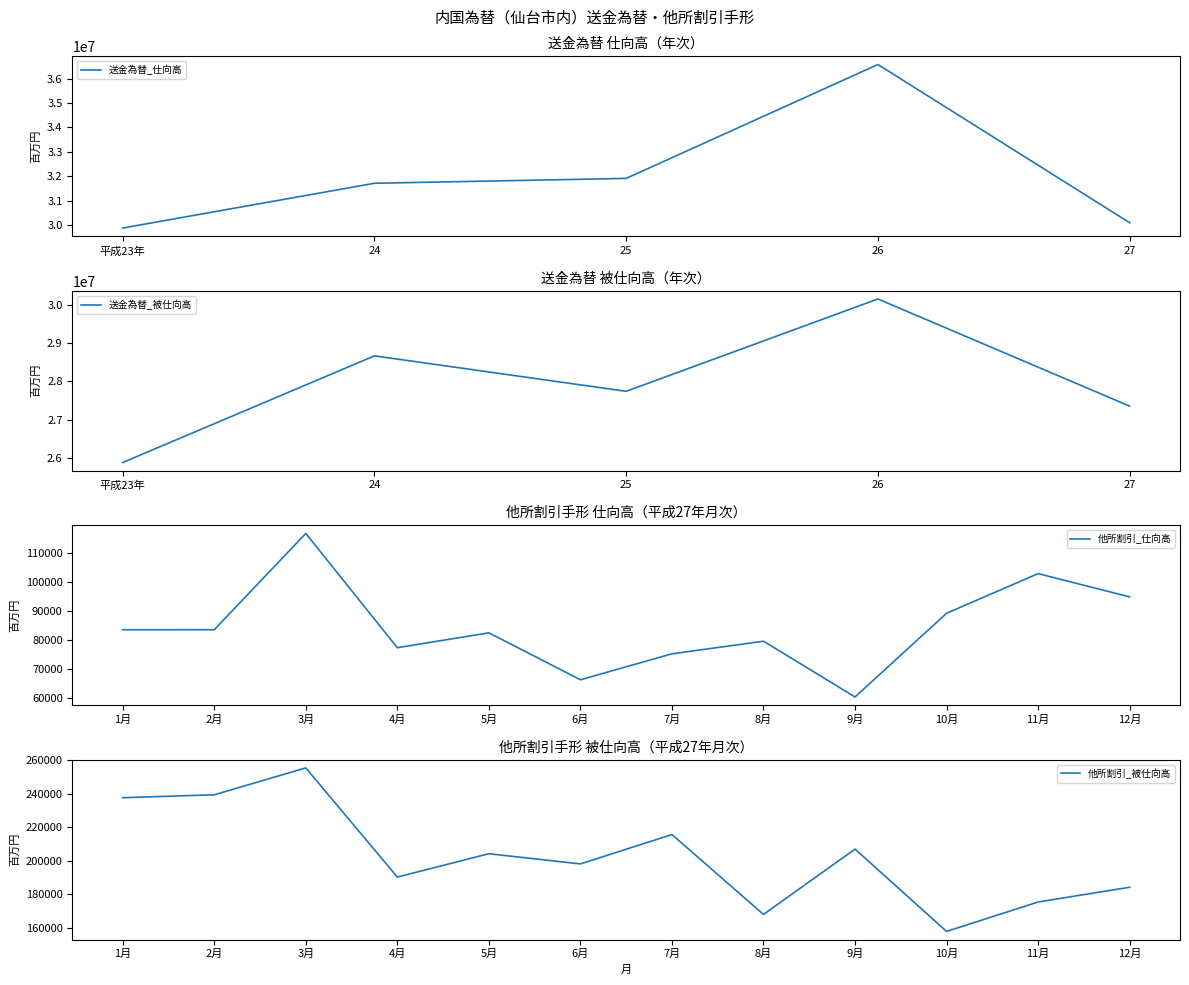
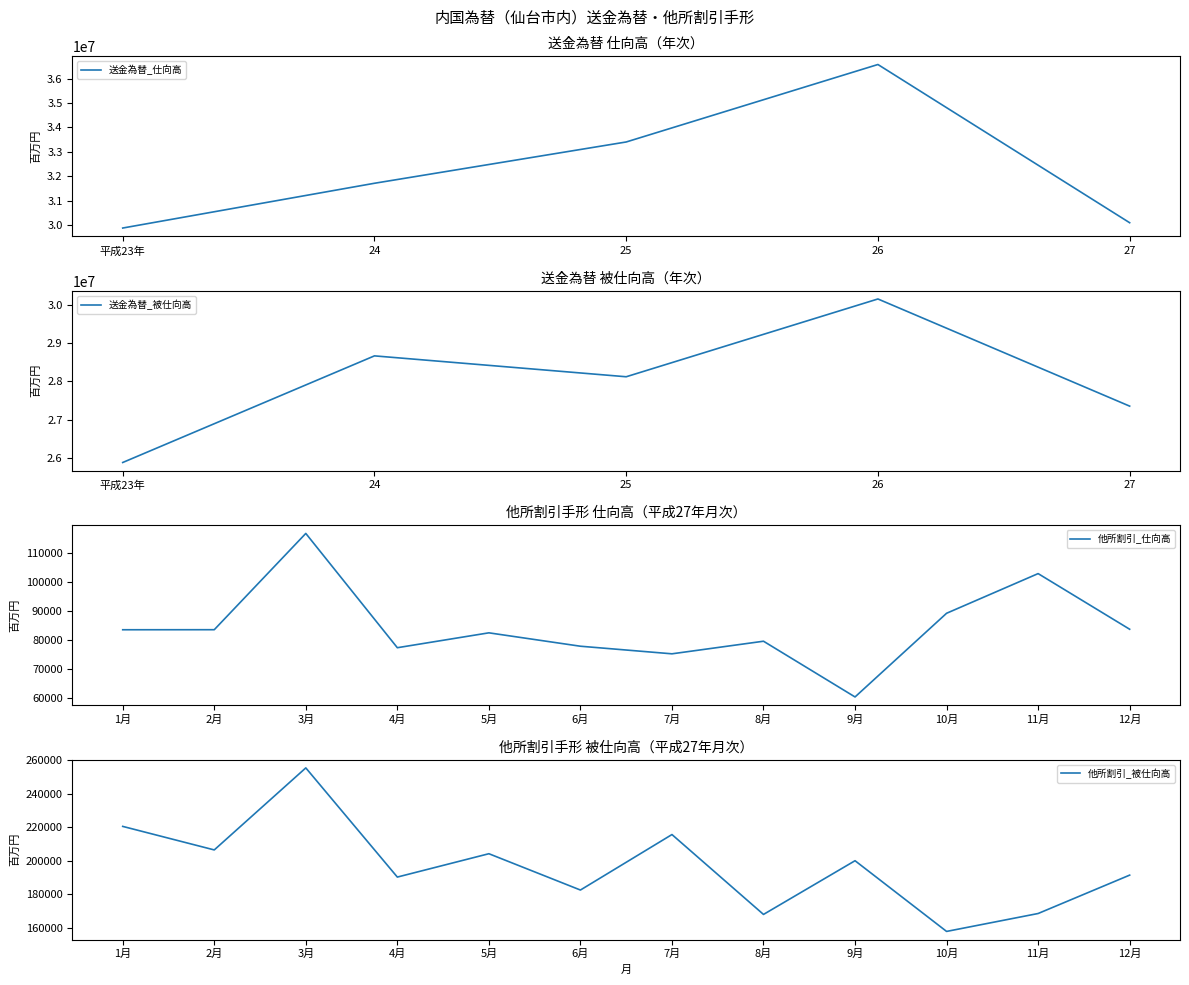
送金為替 仕向高（年次）, 25: 31900000 -> 33400000
送金為替 被仕向高（年次）, 25: 27700000 -> 28100000
他所割引手形 仕向高（平成27年月次）, 6月: 66000 -> 78000
他所割引手形 仕向高（平成27年月次）, 12月: 95000 -> 84000
他所割引手形 被仕向高（平成27年月次）, 1月: 238000 -> 221000
他所割引手形 被仕向高（平成27年月次）, 2月: 239000 -> 206000
他所割引手形 被仕向高（平成27年月次）, 6月: 198000 -> 182000
他所割引手形 被仕向高（平成27年月次）, 9月: 207000 -> 200000
他所割引手形 被仕向高（平成27年月次）, 11月: 175000 -> 168000
他所割引手形 被仕向高（平成27年月次）, 12月: 184000 -> 191000
